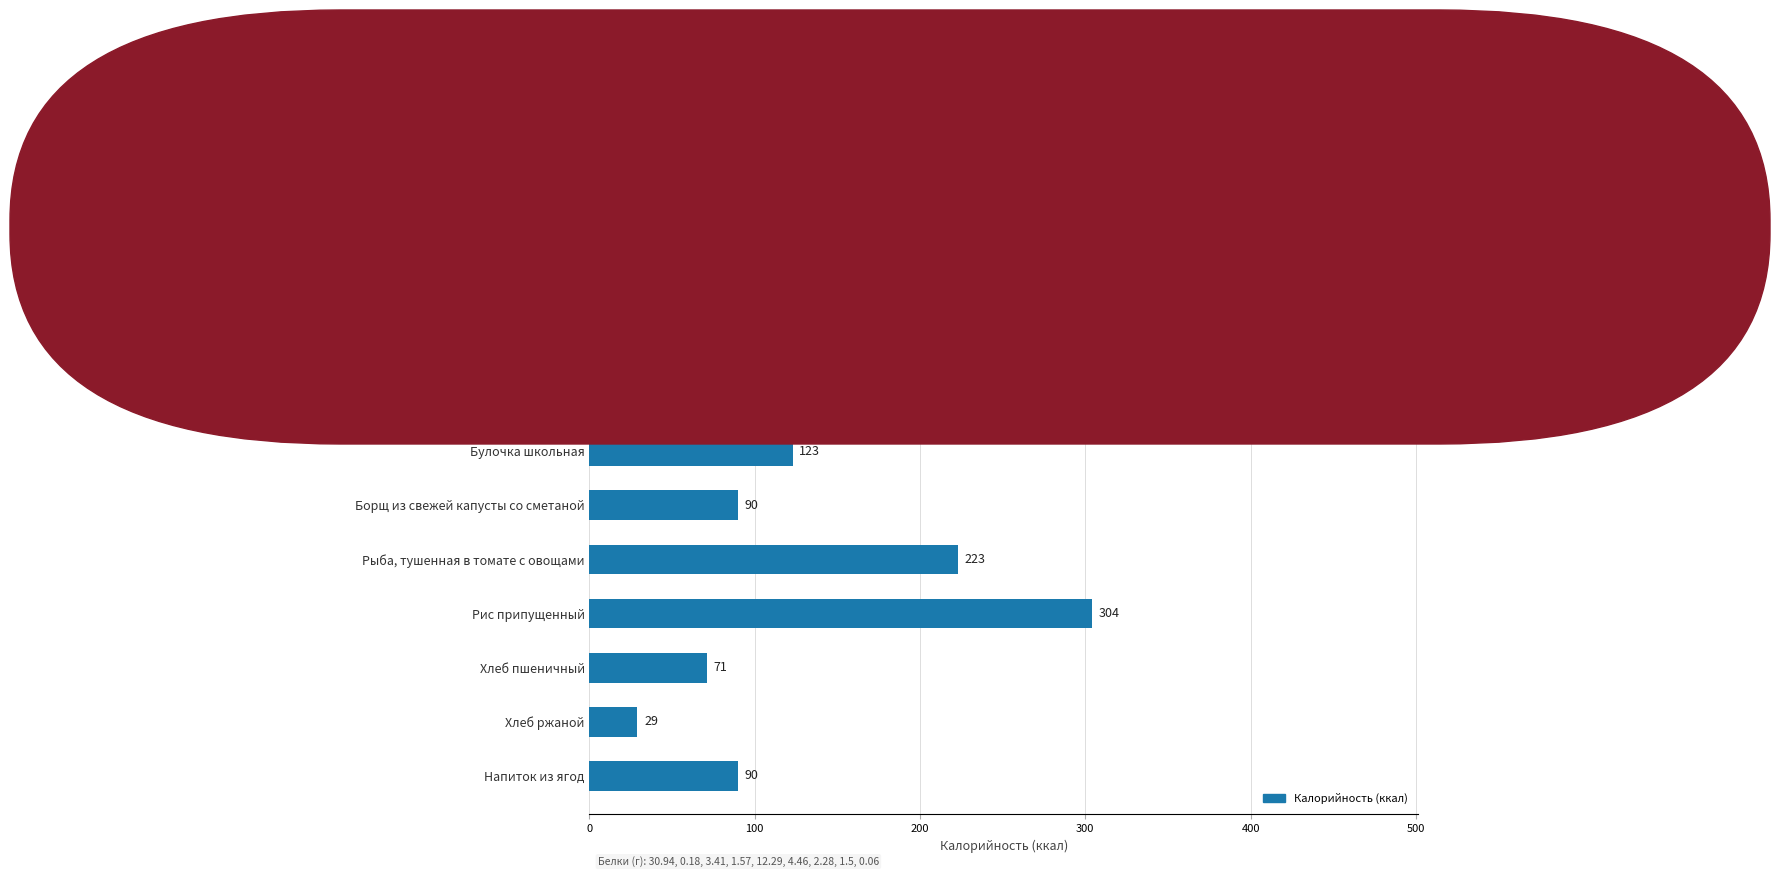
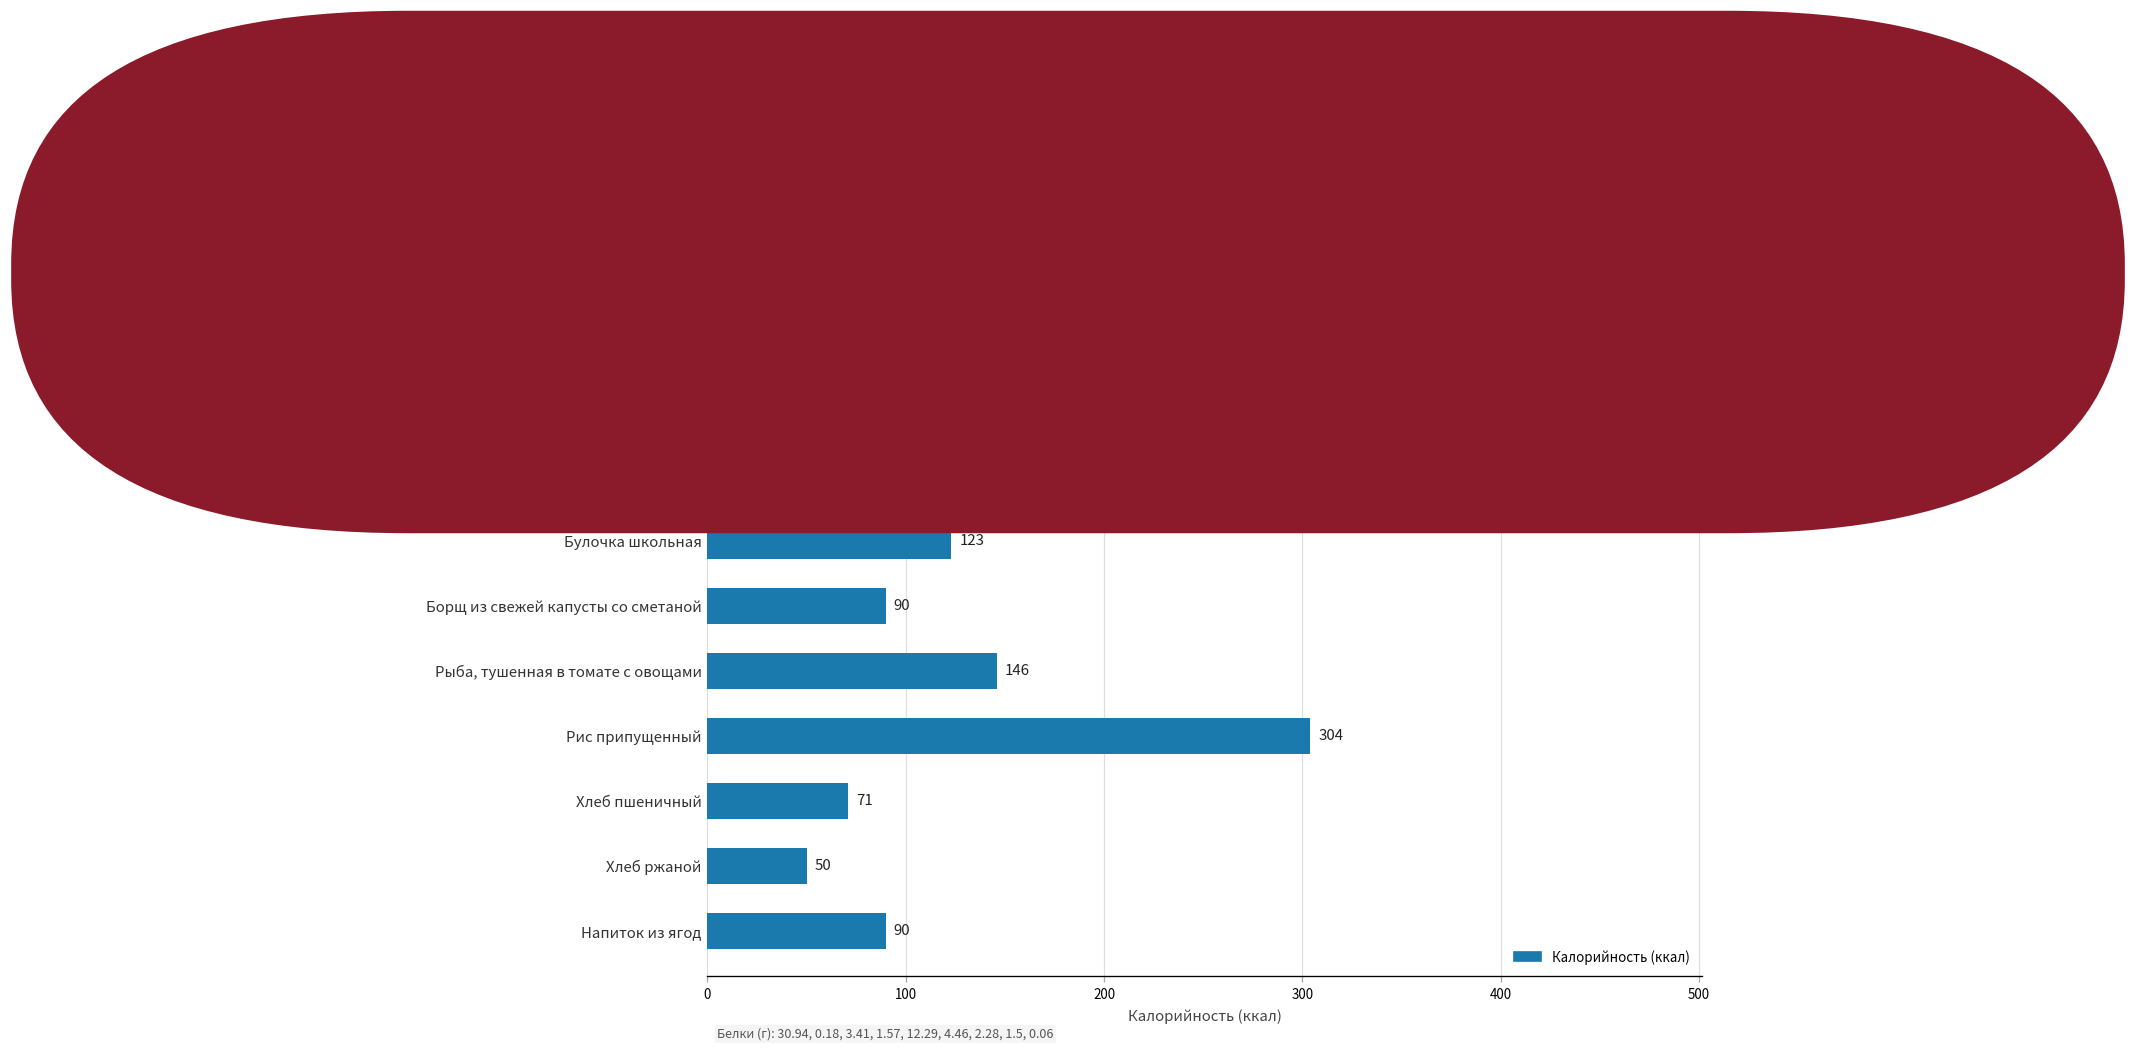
Рыба, тушенная в томате с овощами: 223 -> 146
Хлеб ржаной: 29 -> 50
